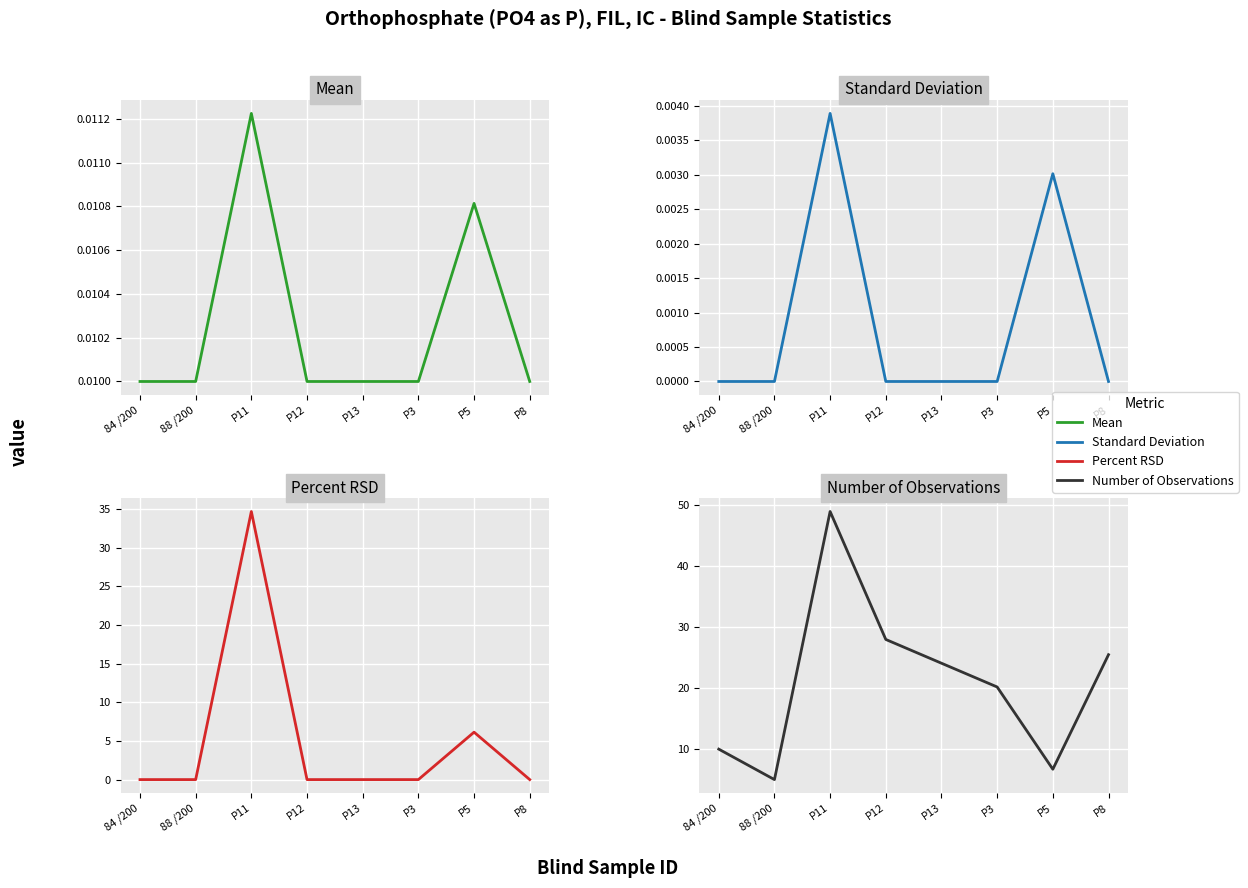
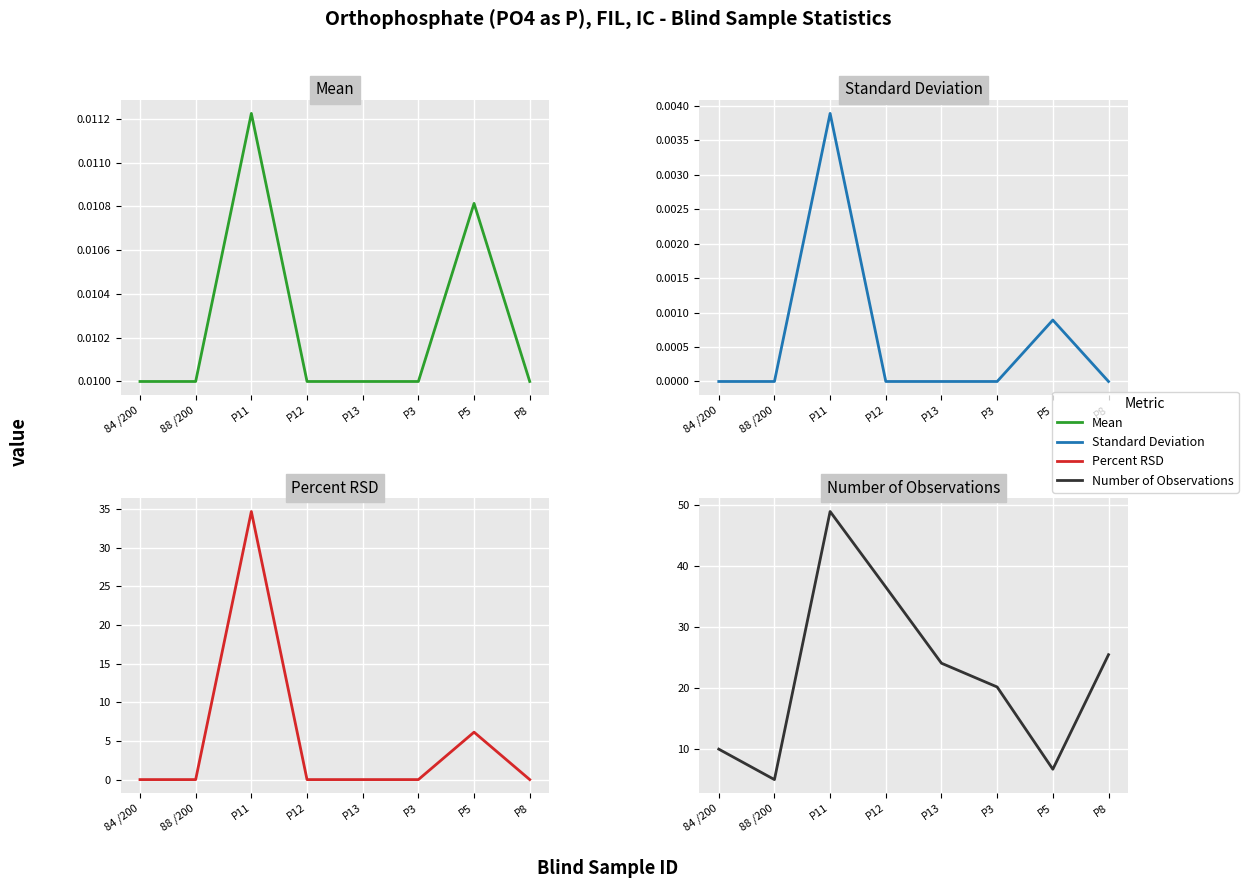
Standard Deviation, P5: 0.0030 -> 0.0009
Number of Observations, P12: 28 -> 37
